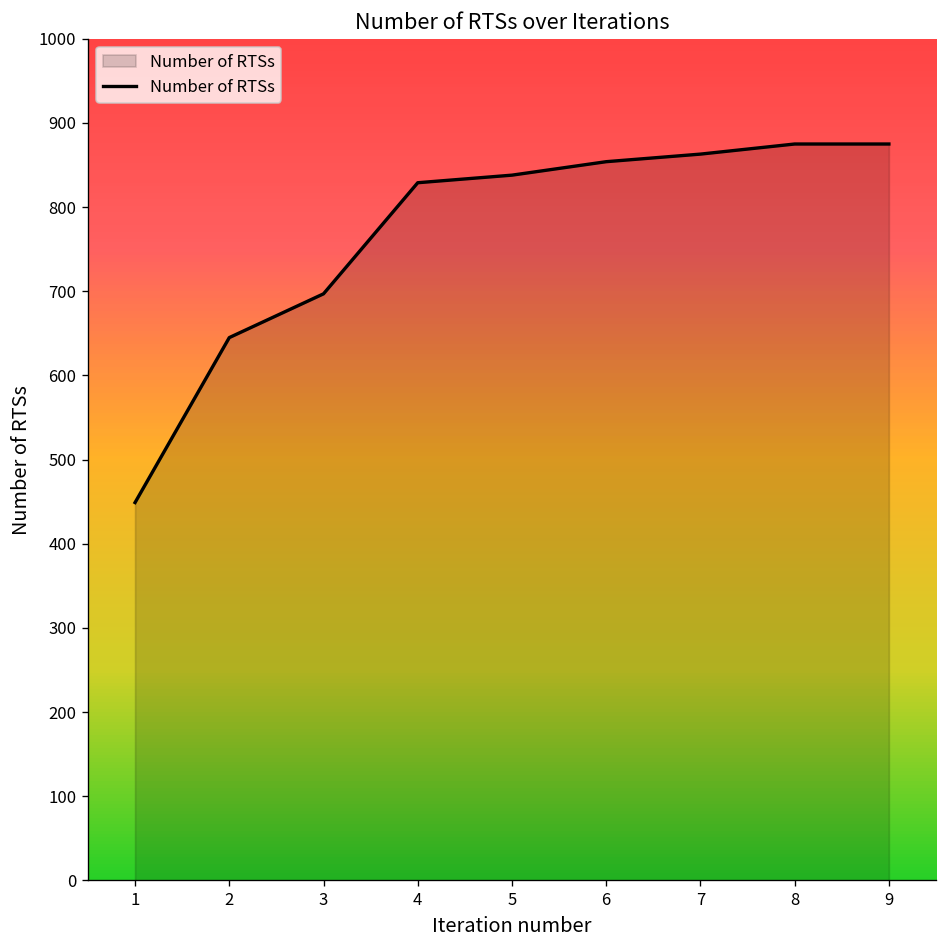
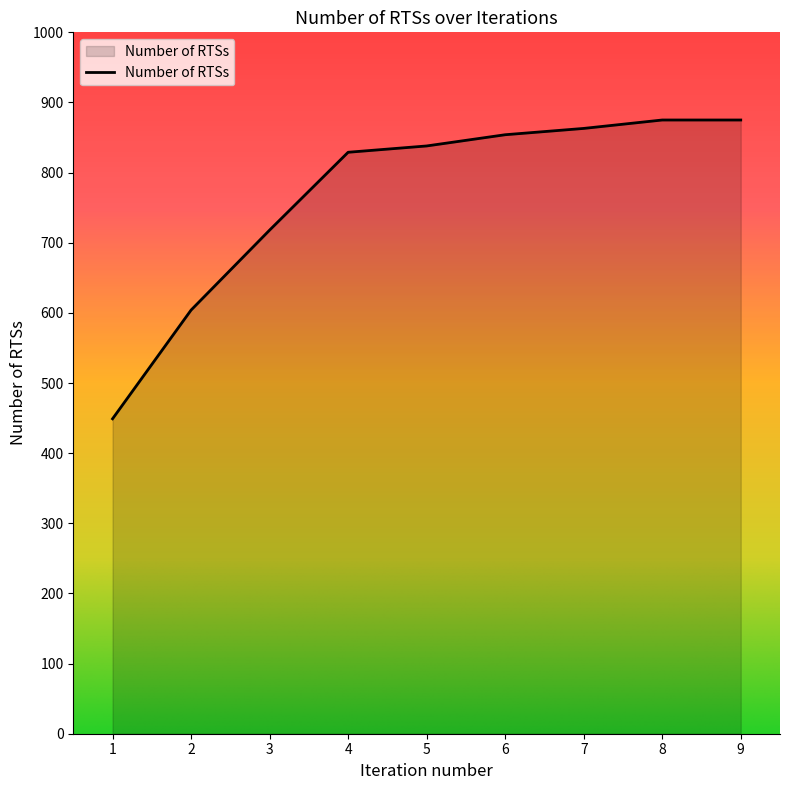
2: 650 -> 600
3: 700 -> 720
